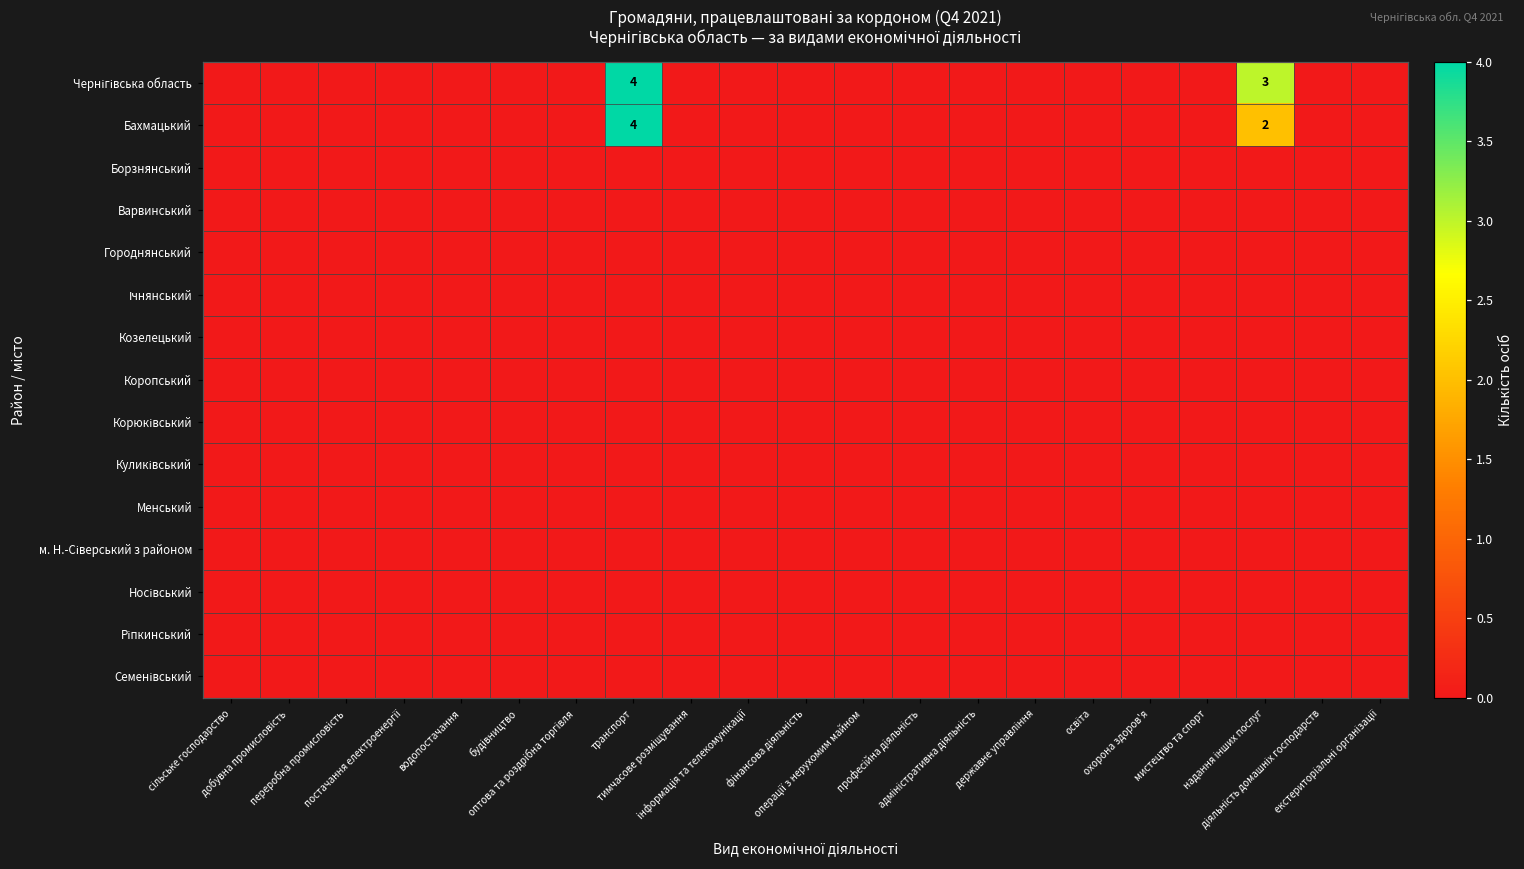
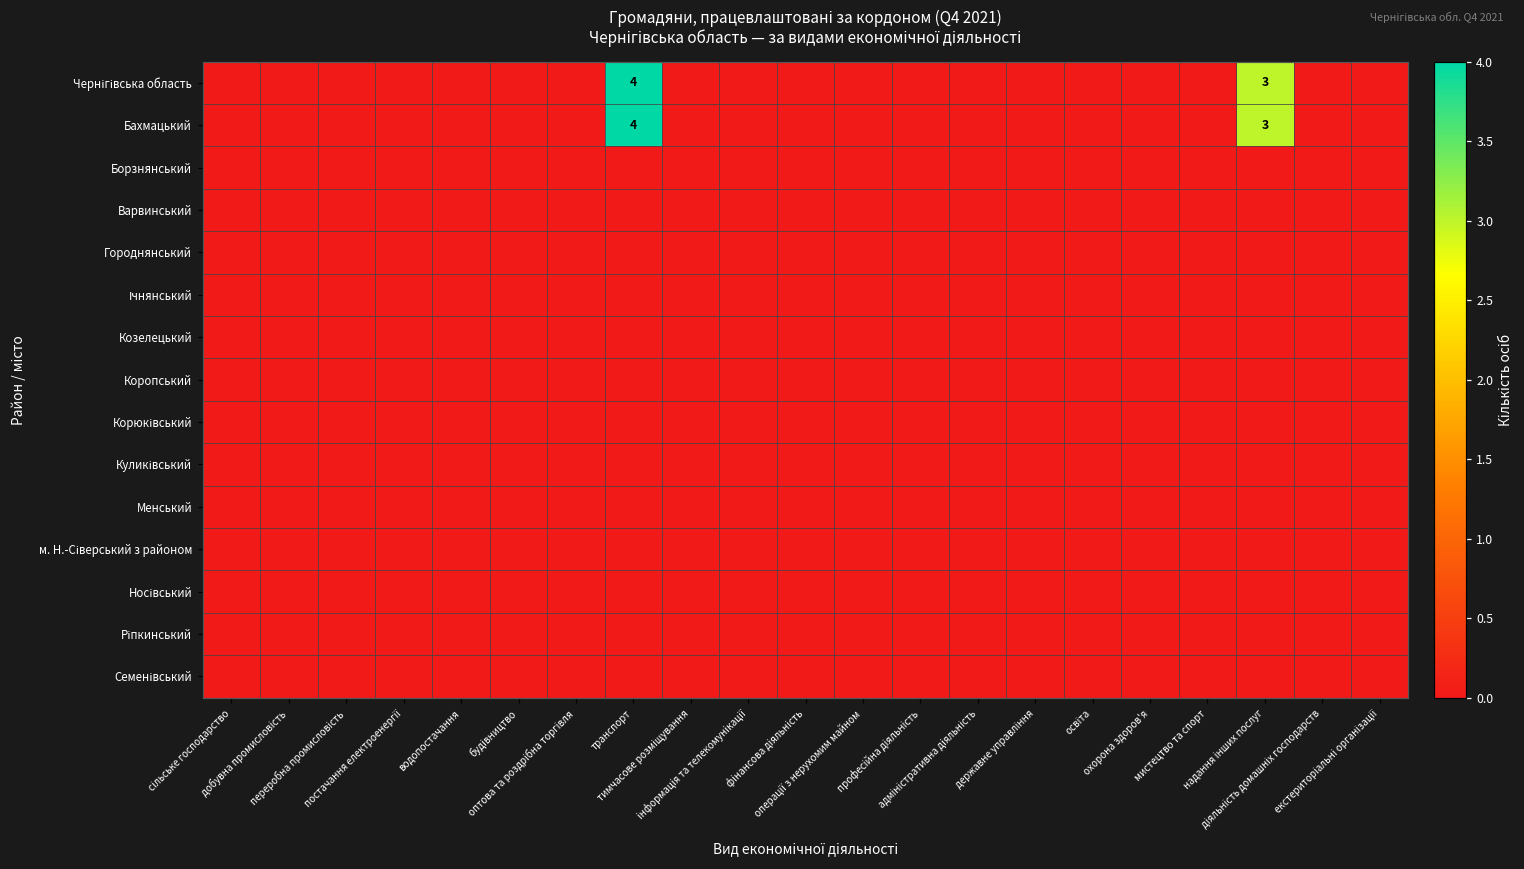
Бахмацький, надання інших послуг: 2 -> 3
